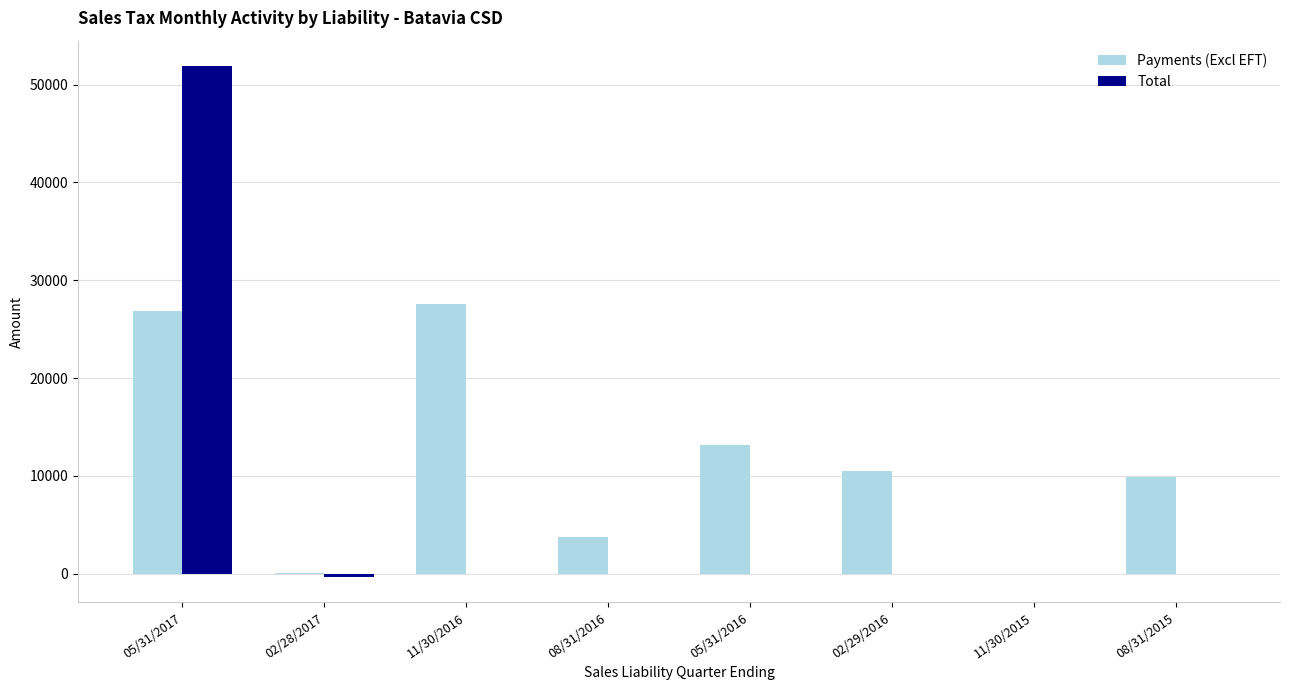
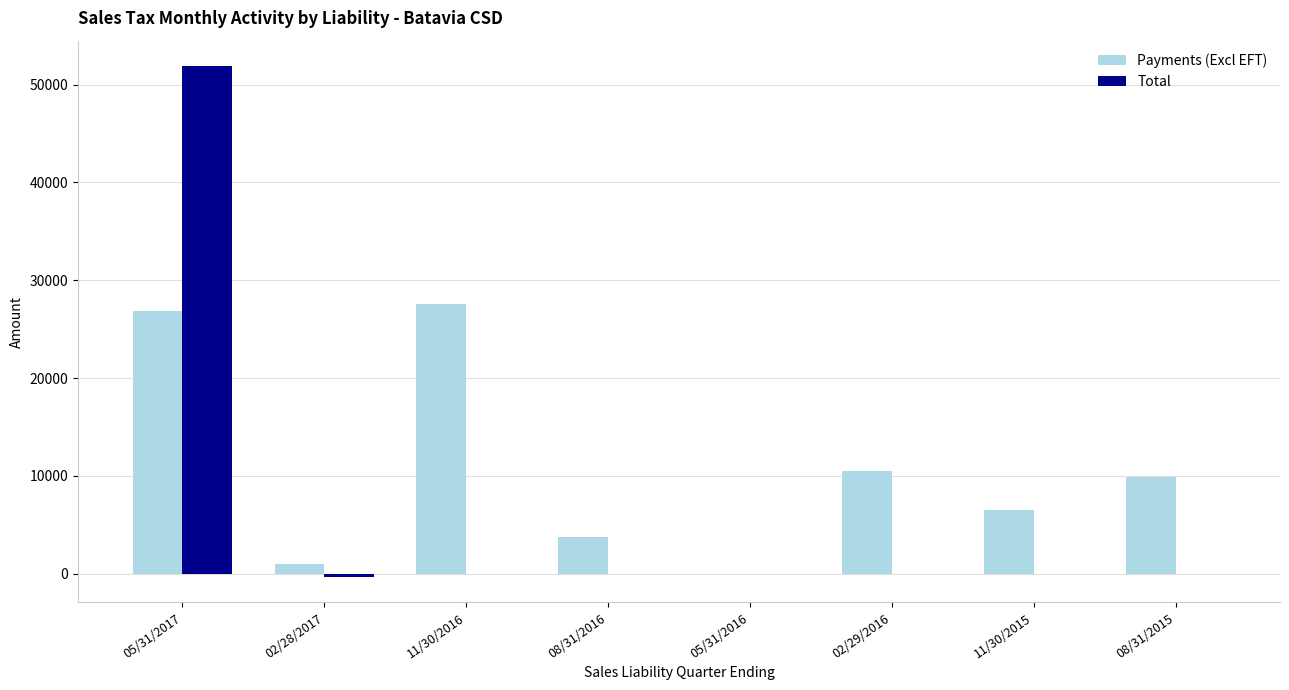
Payments (Excl EFT), 02/28/2017: 0 -> 1000
Payments (Excl EFT), 05/31/2016: 13000 -> 0
Payments (Excl EFT), 11/30/2015: 0 -> 7000
